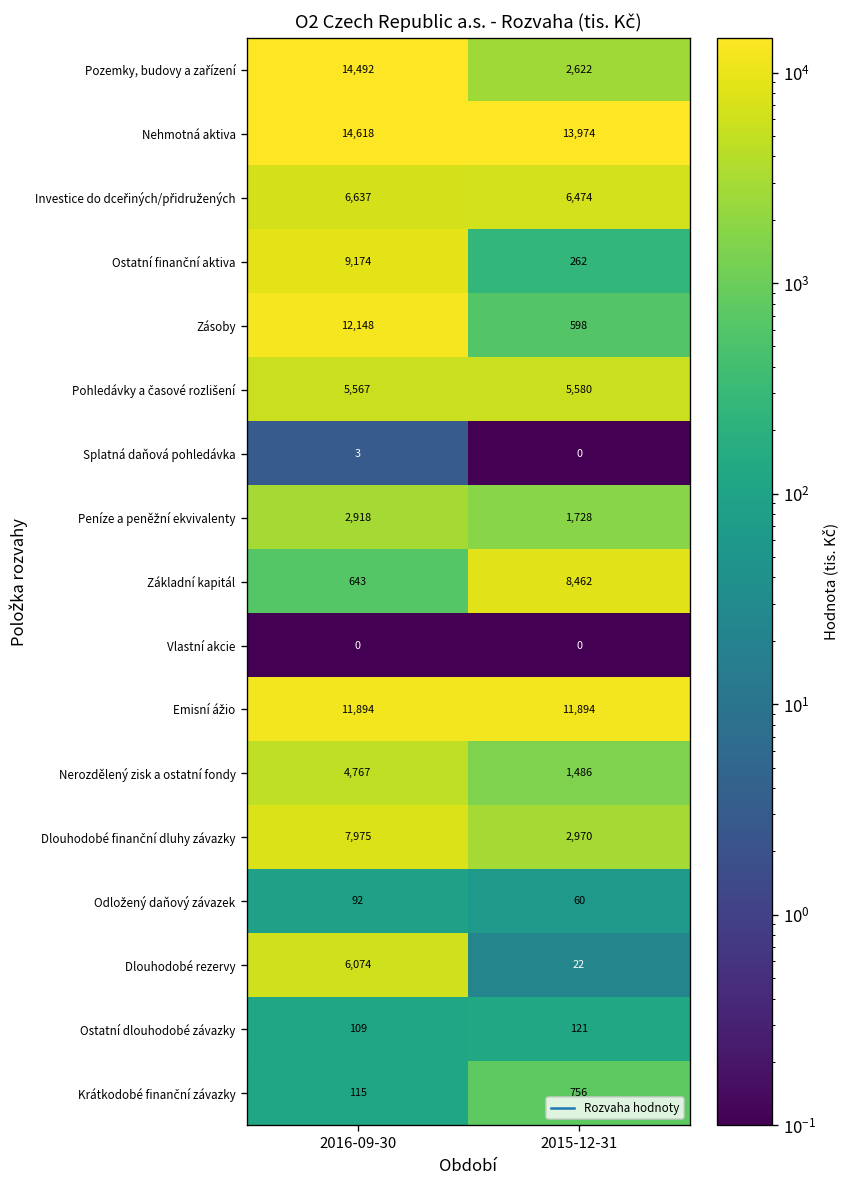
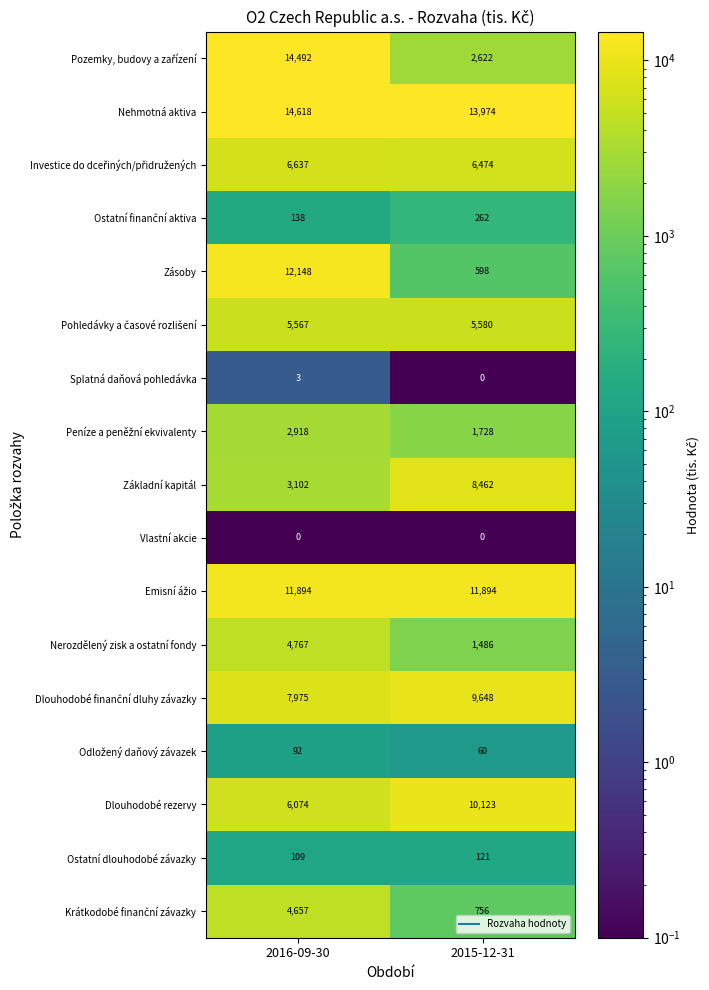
Ostatní finanční aktiva, 2016-09-30: 9,174 -> 138
Základní kapitál, 2016-09-30: 643 -> 3,102
Dlouhodobé finanční dluhy závazky, 2015-12-31: 2,970 -> 9,648
Dlouhodobé rezervy, 2015-12-31: 22 -> 10,123
Krátkodobé finanční závazky, 2016-09-30: 115 -> 4,657
